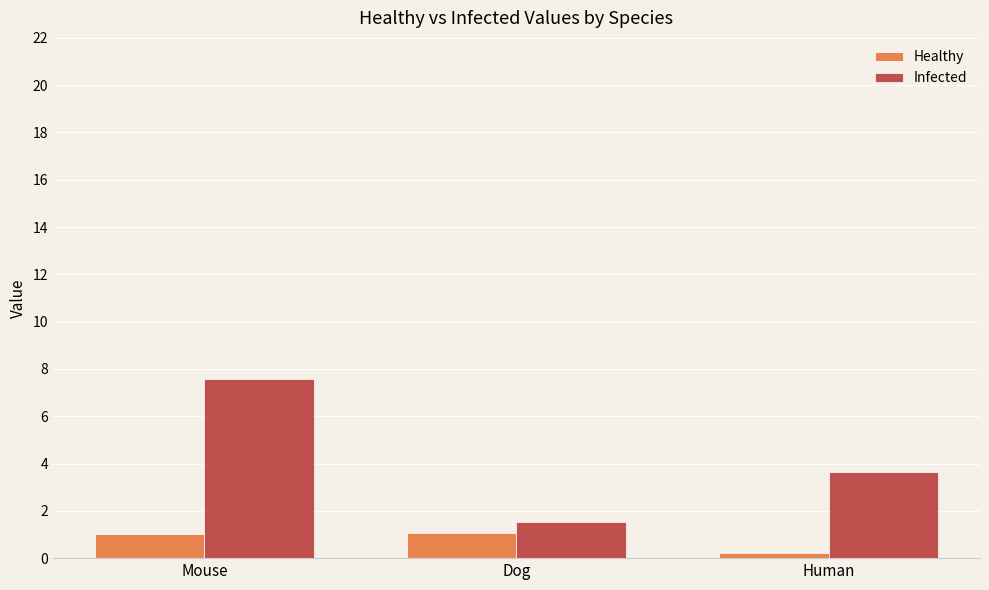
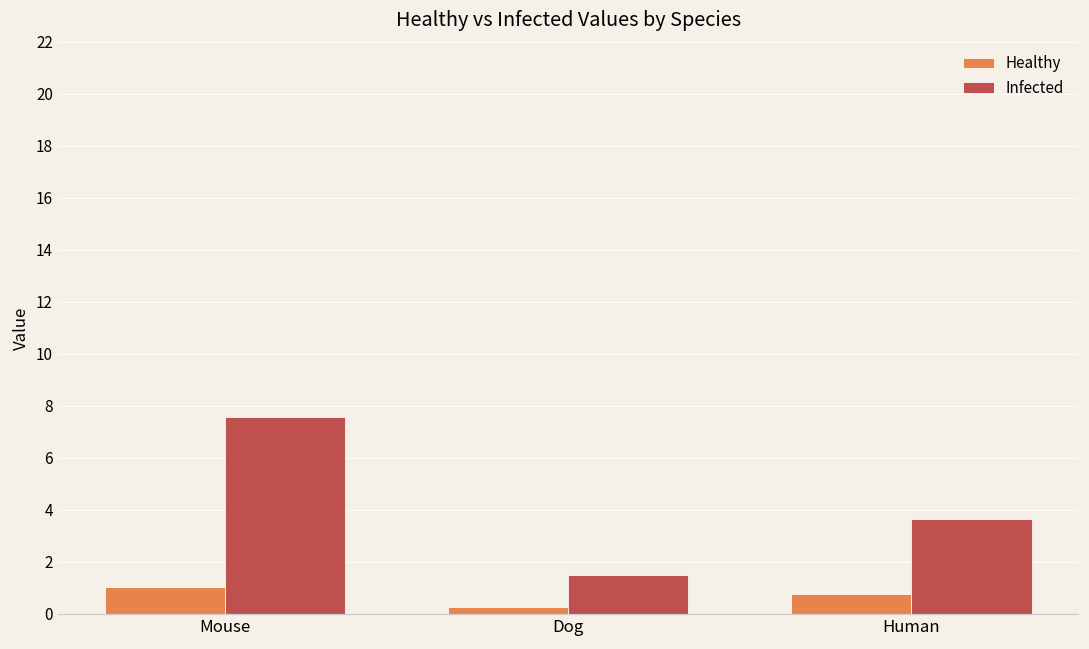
Healthy, Dog: 1.0 -> 0.3
Healthy, Human: 0.2 -> 0.8
